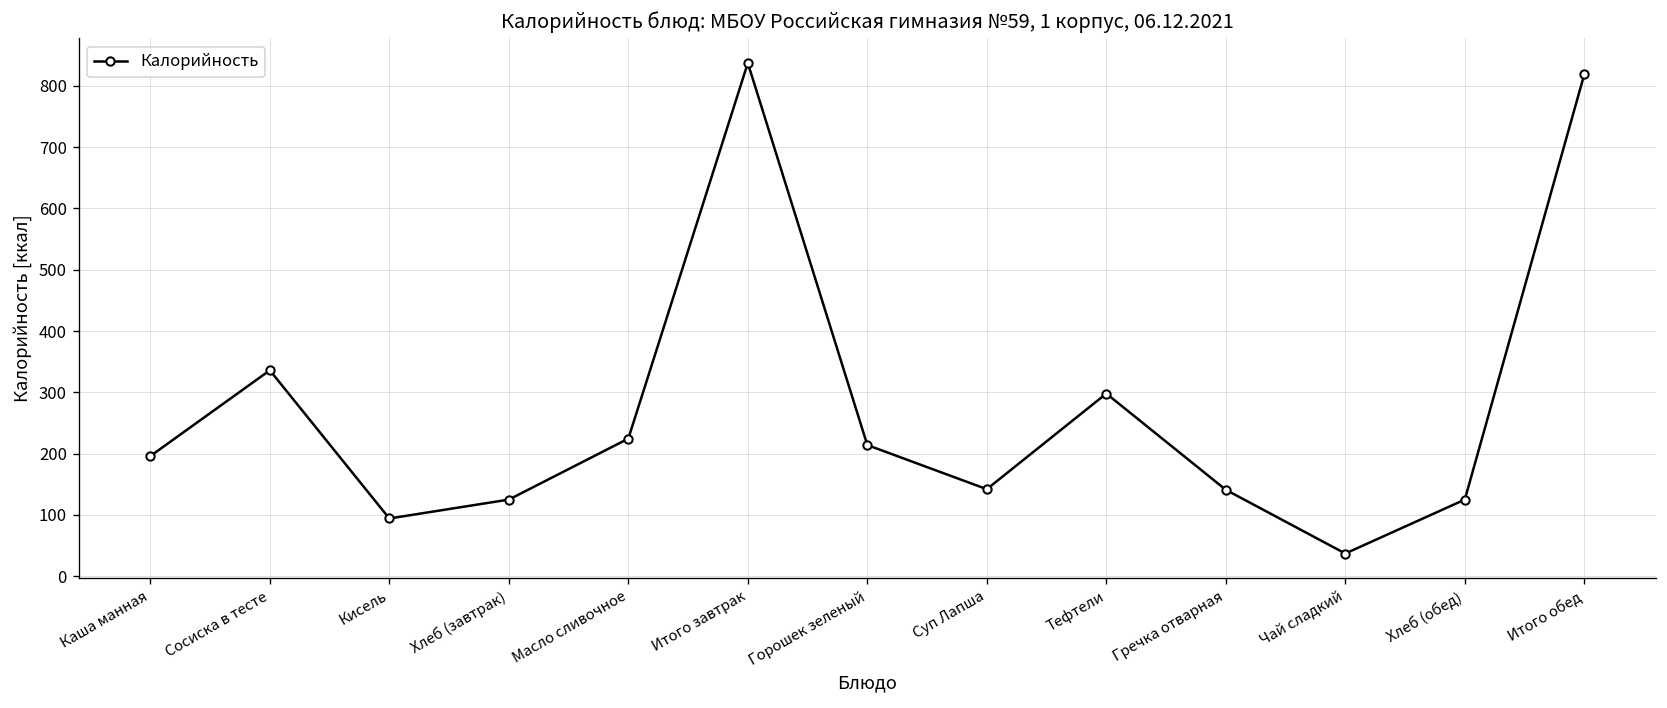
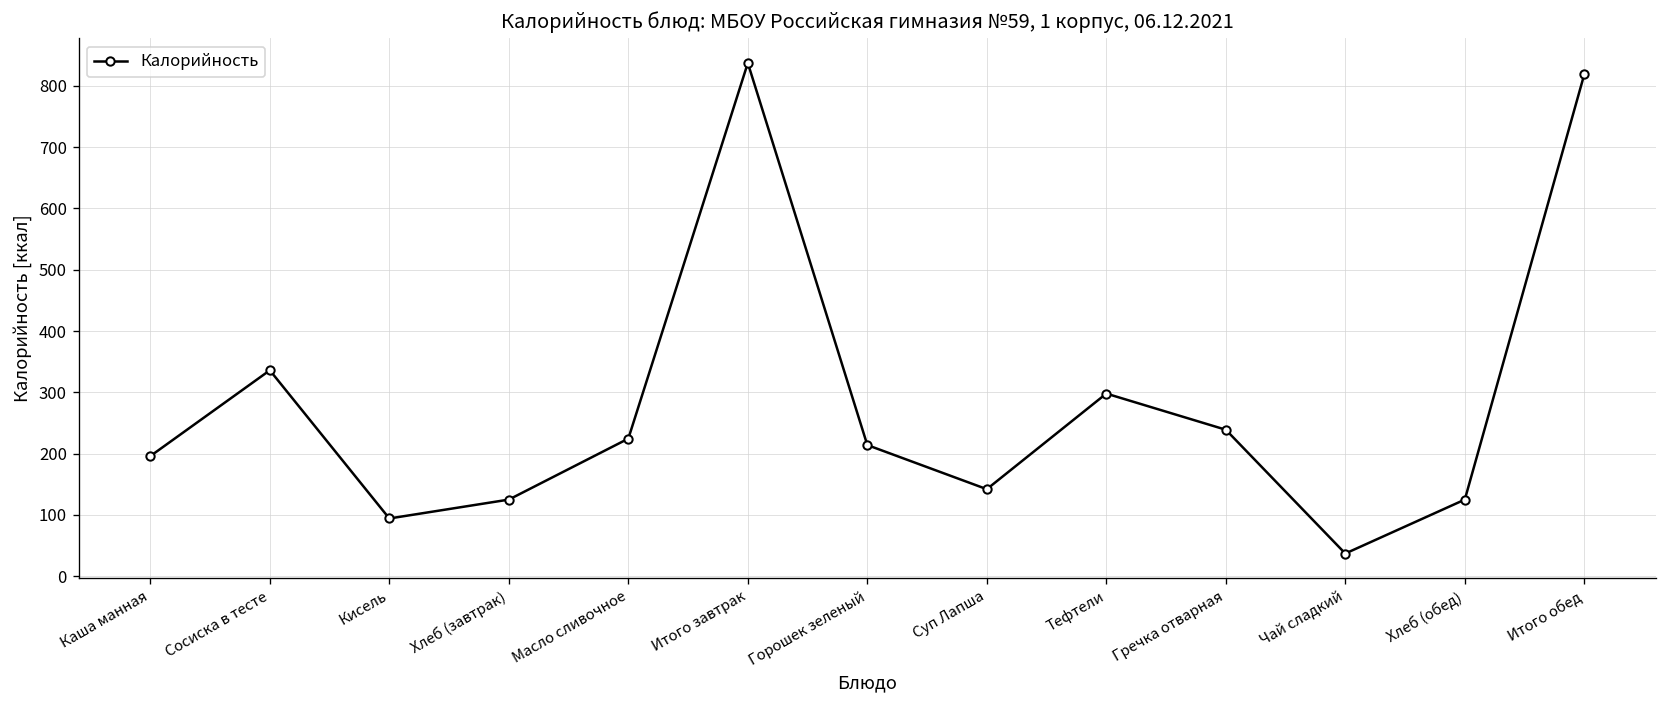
Гречка отварная: 140 -> 240
